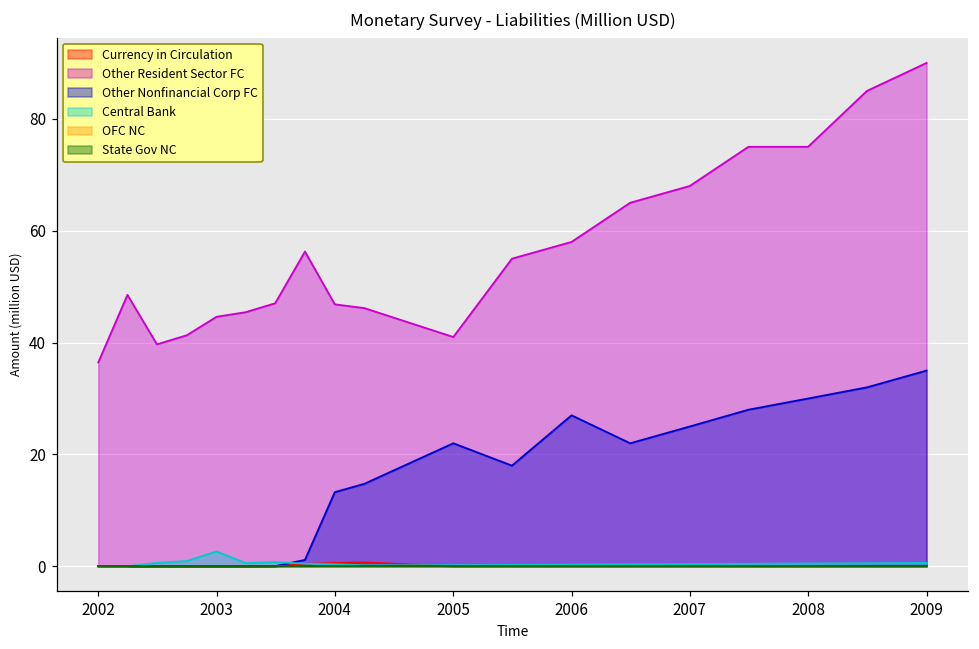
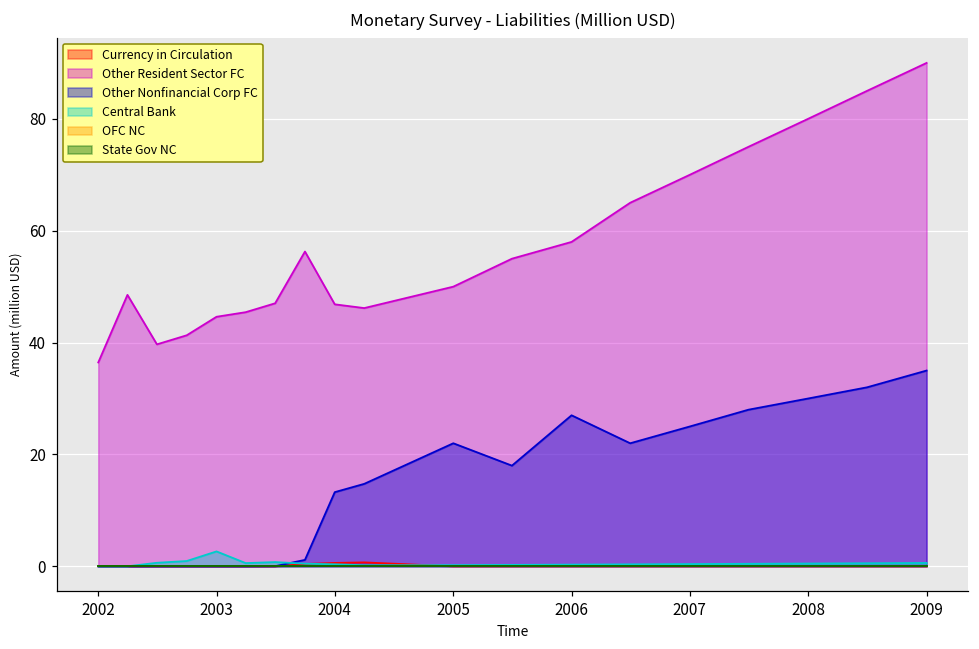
Other Resident Sector FC, 2005: 41 -> 50
Other Resident Sector FC, 2007: 68 -> 70
Other Resident Sector FC, 2008: 75 -> 80
